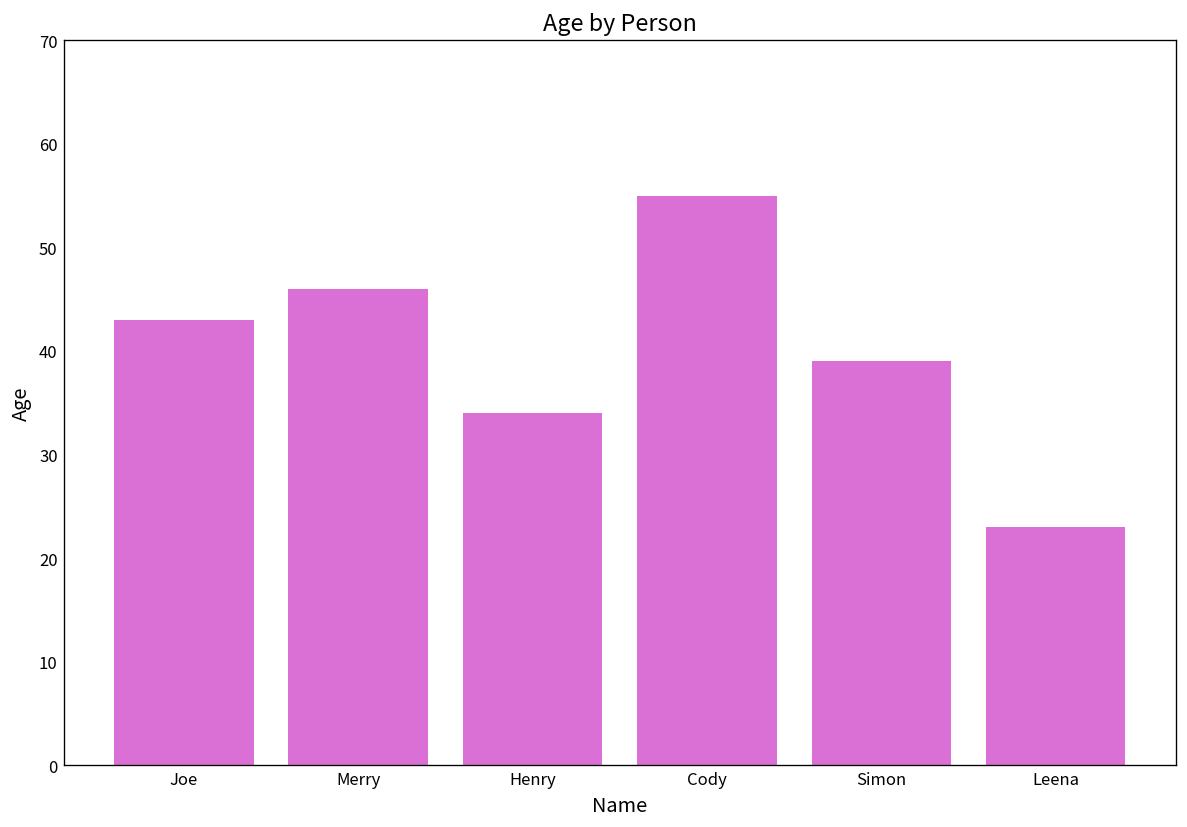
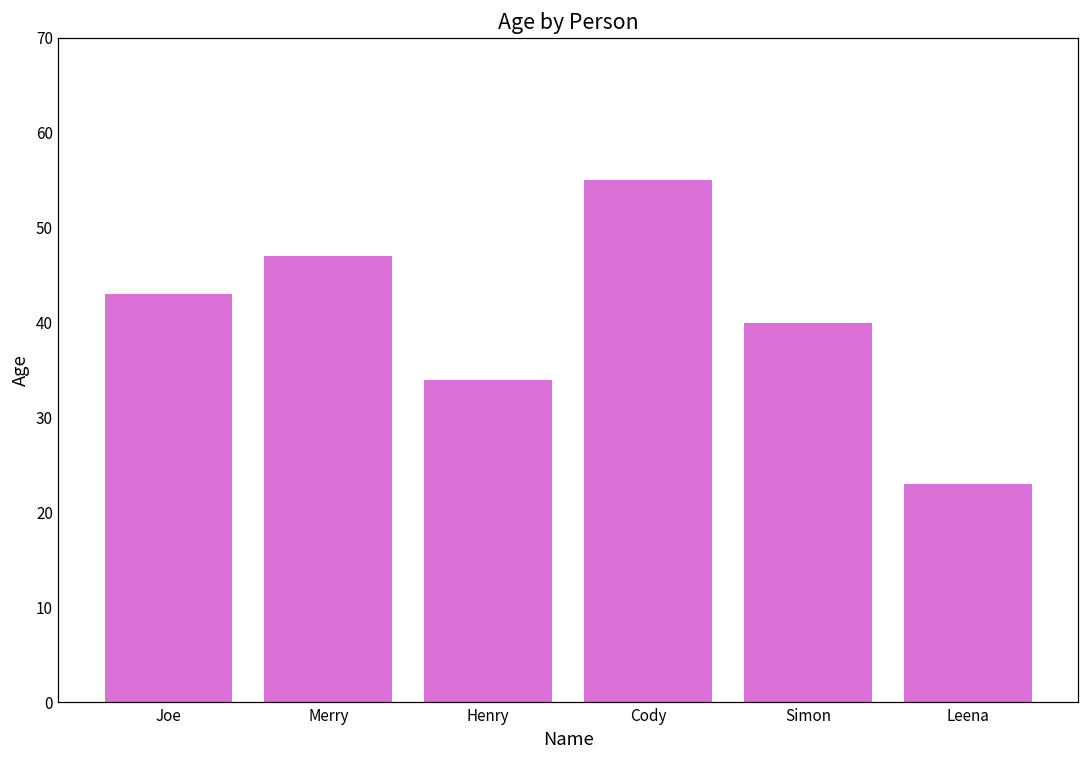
Merry: 46 -> 47
Simon: 39 -> 40
